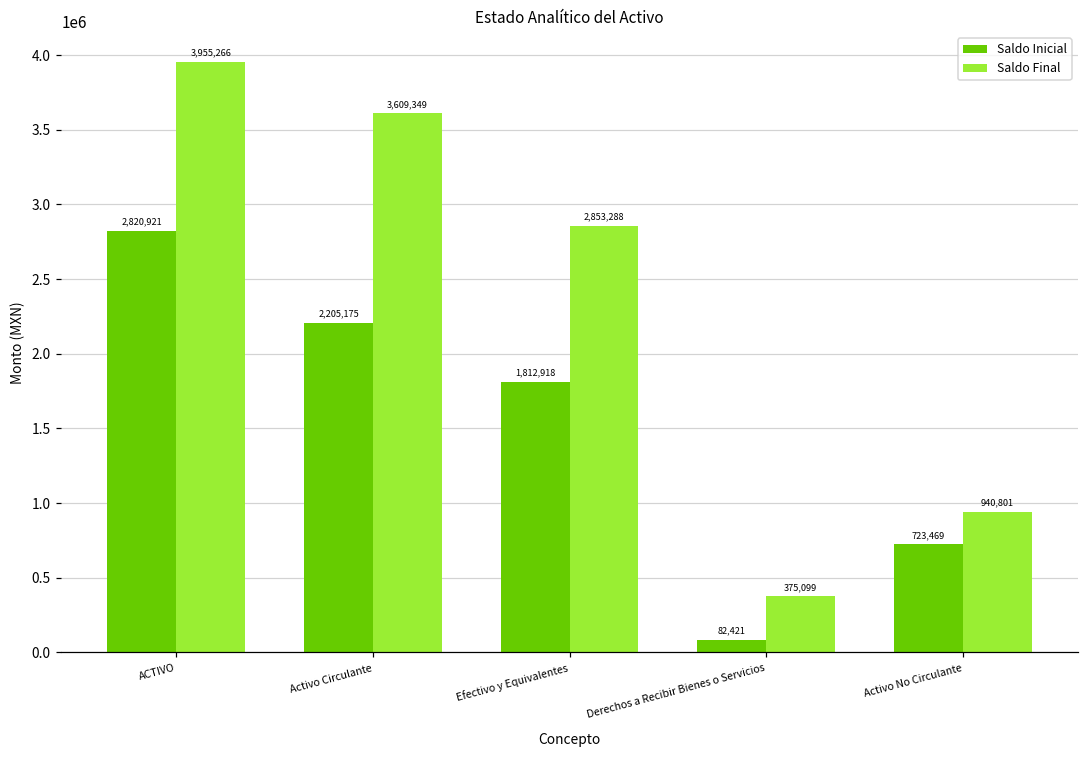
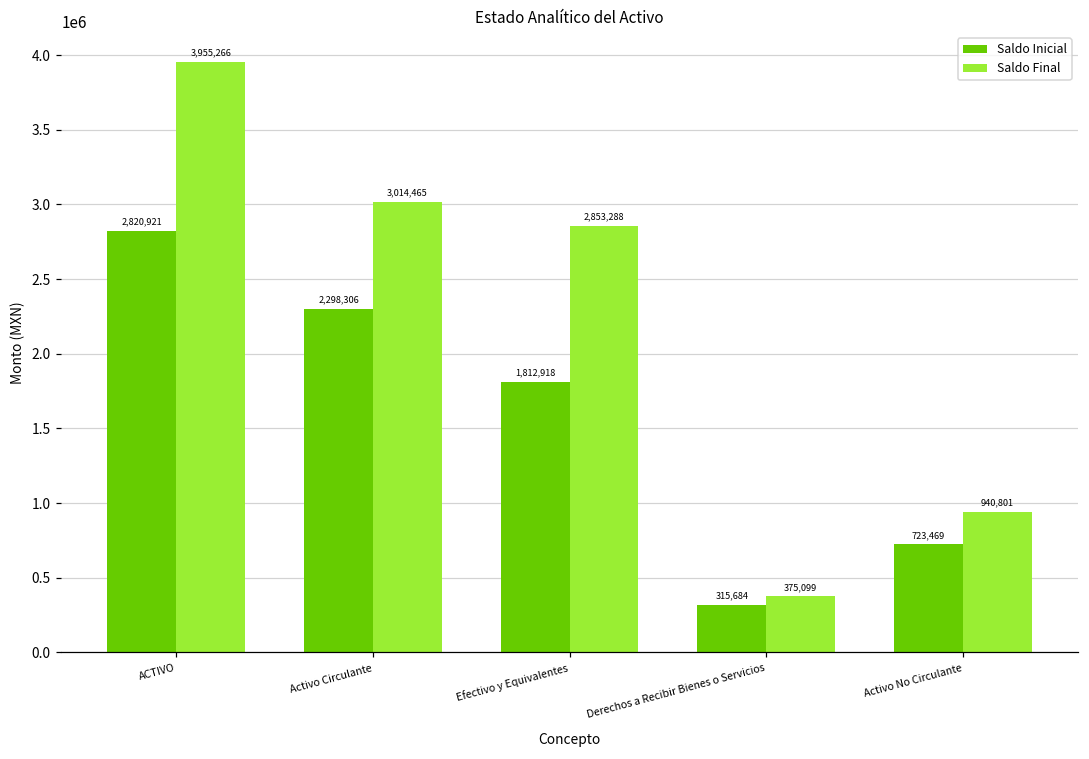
Saldo Inicial, Activo Circulante: 2,205,175 -> 2,298,306
Saldo Final, Activo Circulante: 3,609,349 -> 3,014,465
Saldo Inicial, Derechos a Recibir Bienes o Servicios: 82,421 -> 315,684
